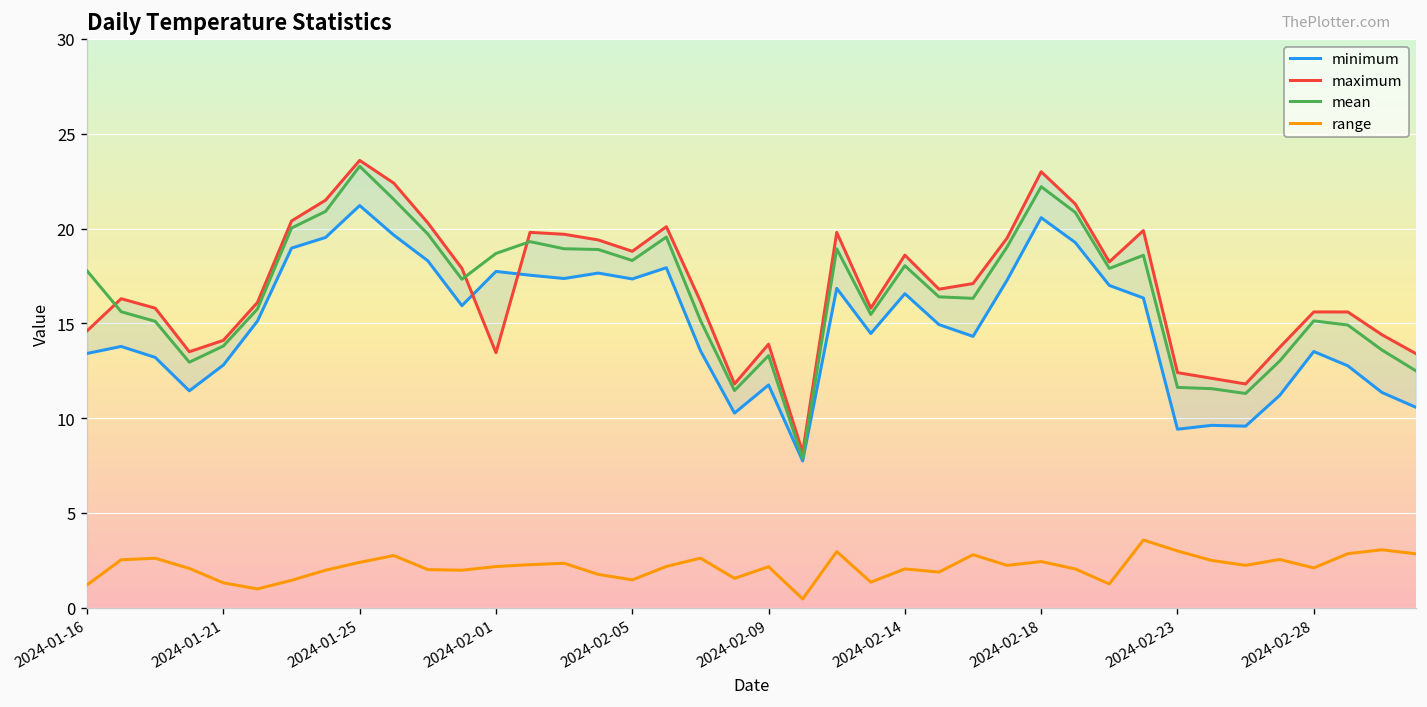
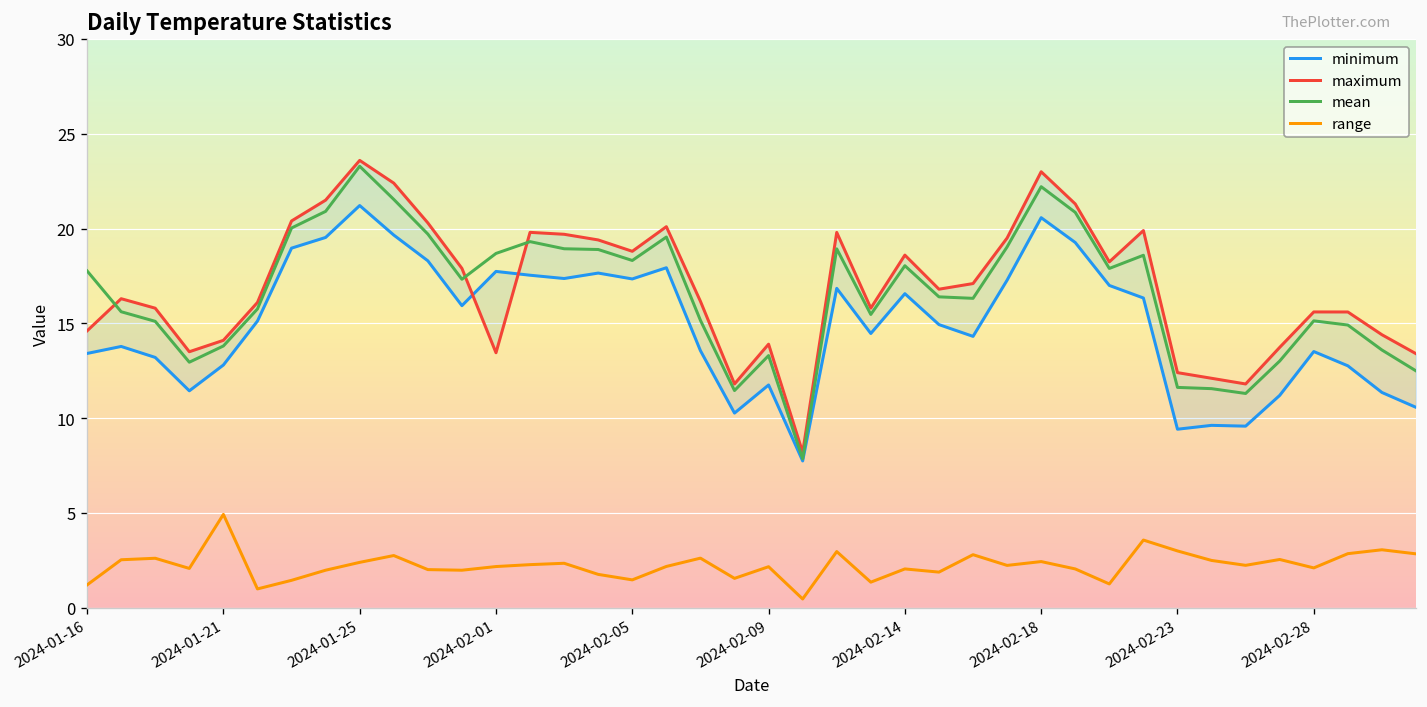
range, 2024-01-21: 1.3 -> 4.9
